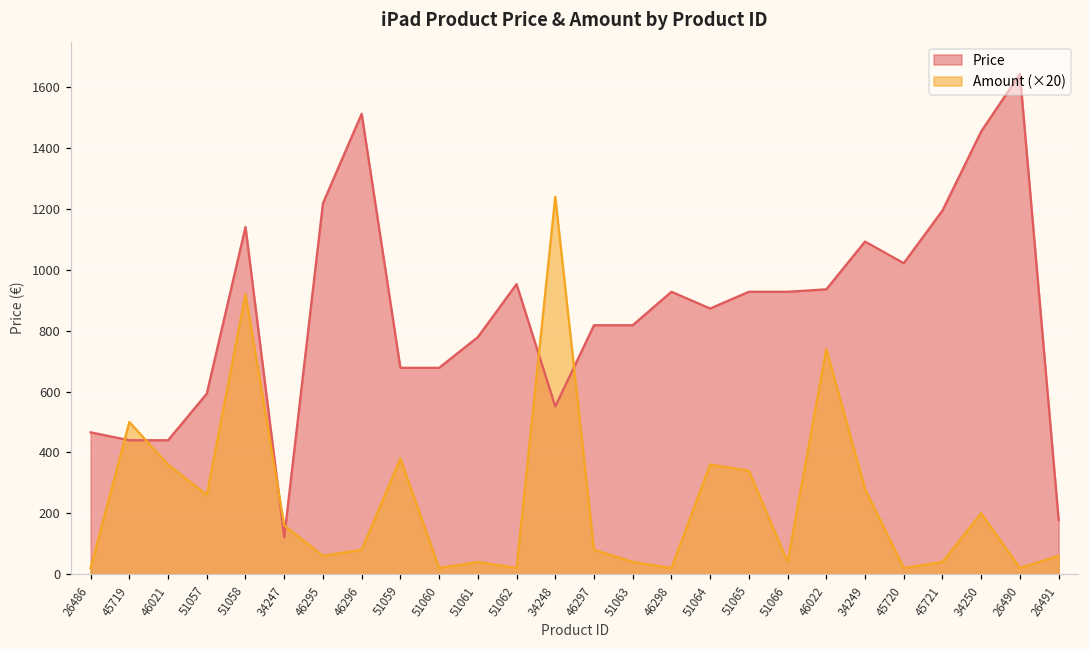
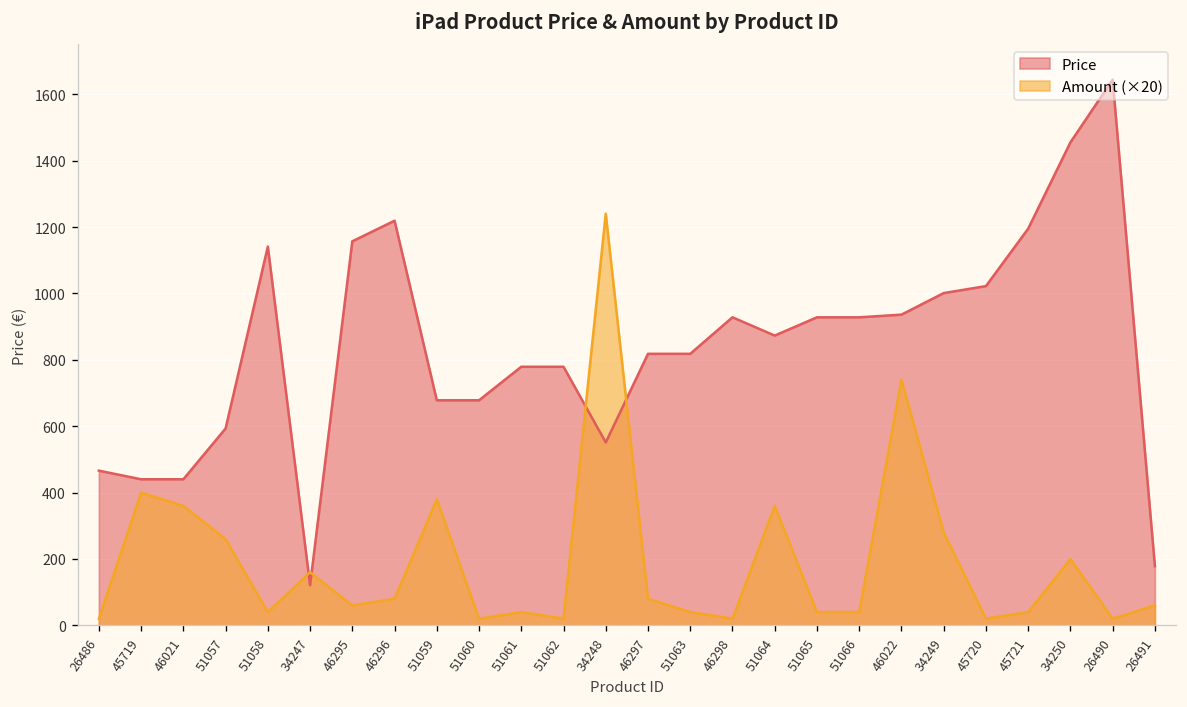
Amount (×20), 45719: 500 -> 400
Amount (×20), 51058: 920 -> 40
Price, 46295: 1220 -> 1160
Price, 46296: 1510 -> 1220
Price, 51062: 950 -> 780
Amount (×20), 51065: 340 -> 40
Price, 34249: 1090 -> 1000
